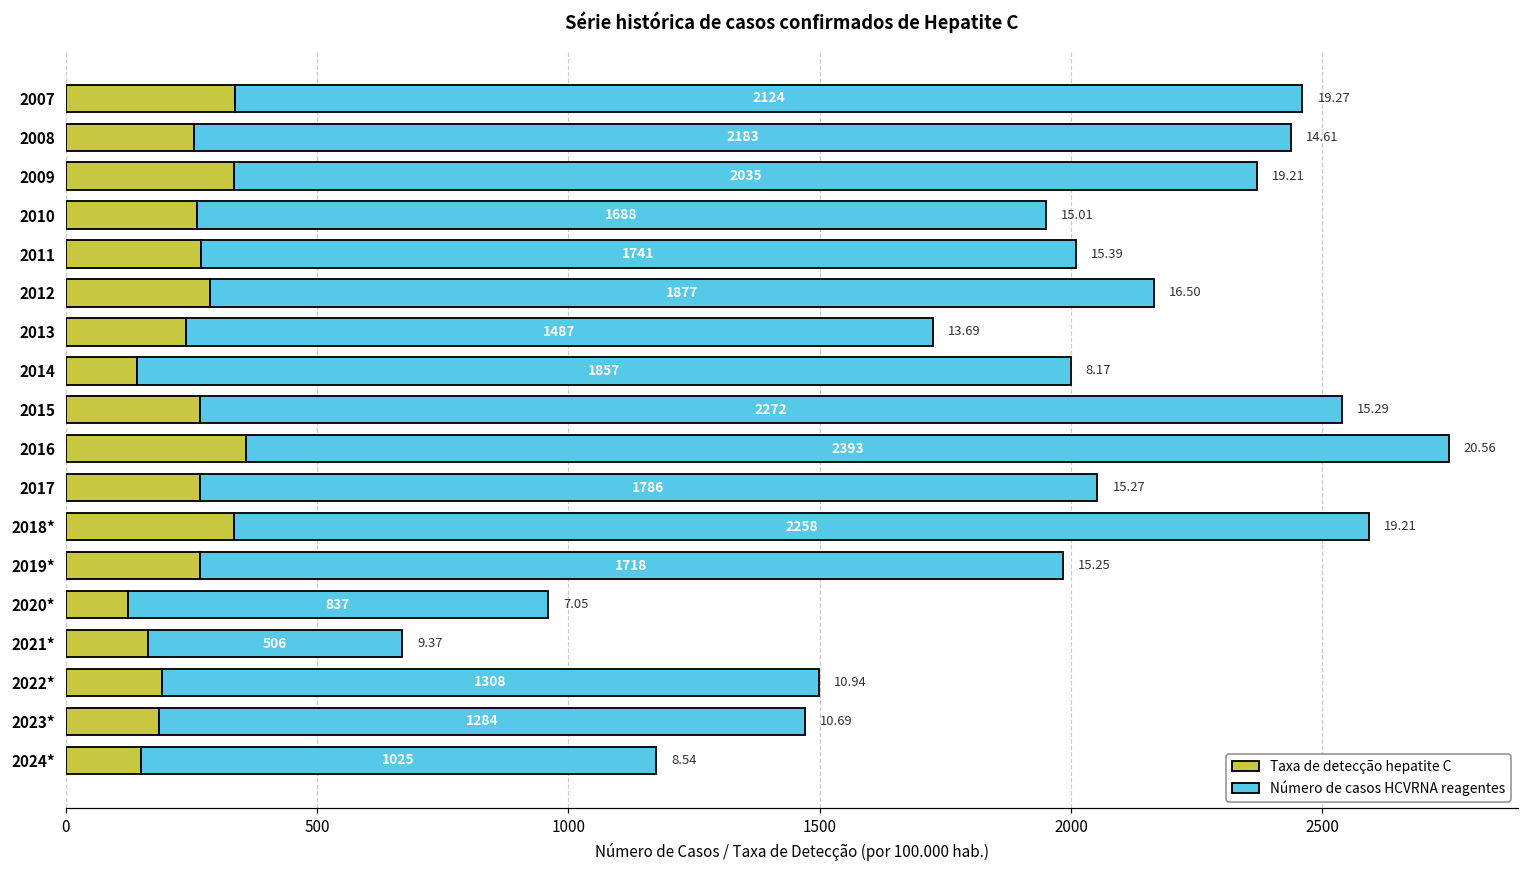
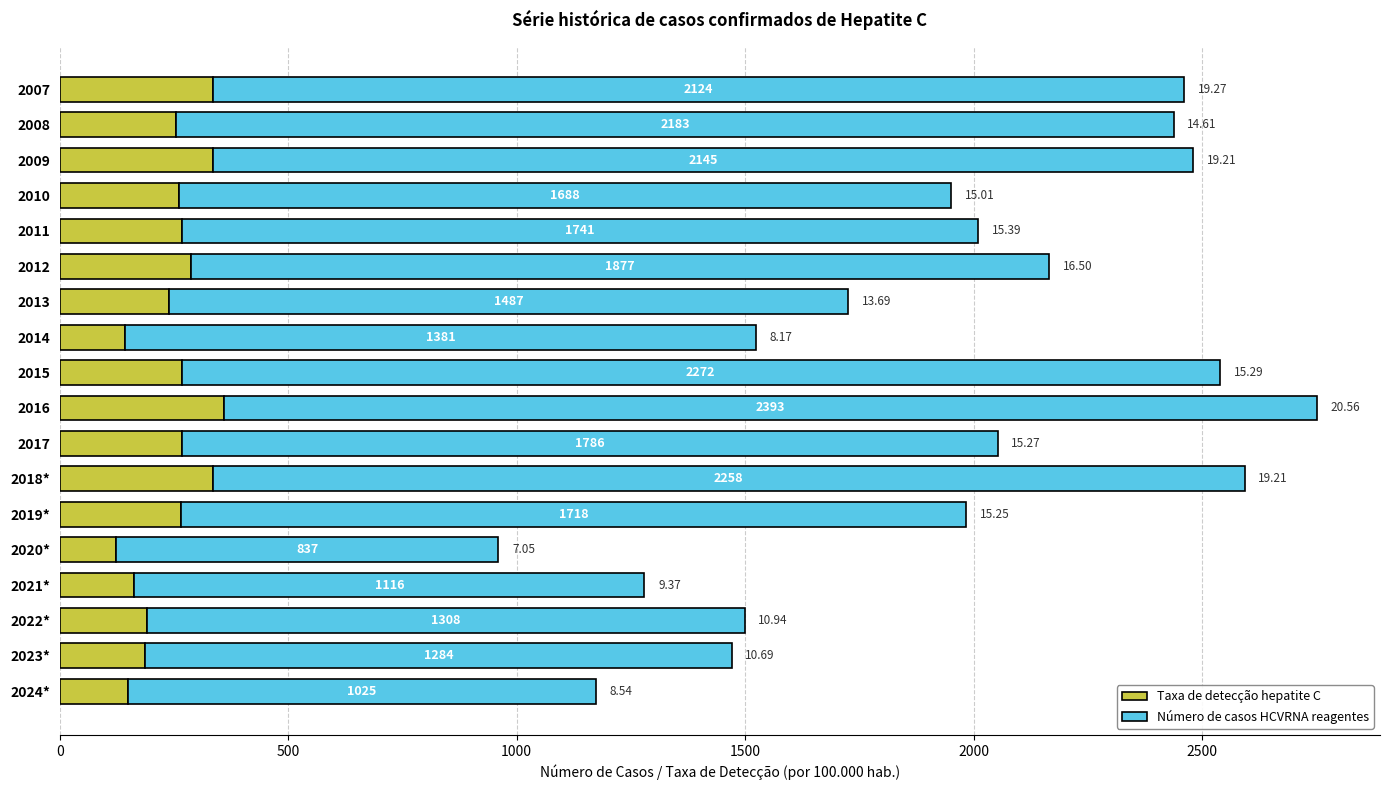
Número de casos HCVRNA reagentes, 2009: 2035 -> 2145
Número de casos HCVRNA reagentes, 2014: 1857 -> 1381
Número de casos HCVRNA reagentes, 2021*: 506 -> 1116
